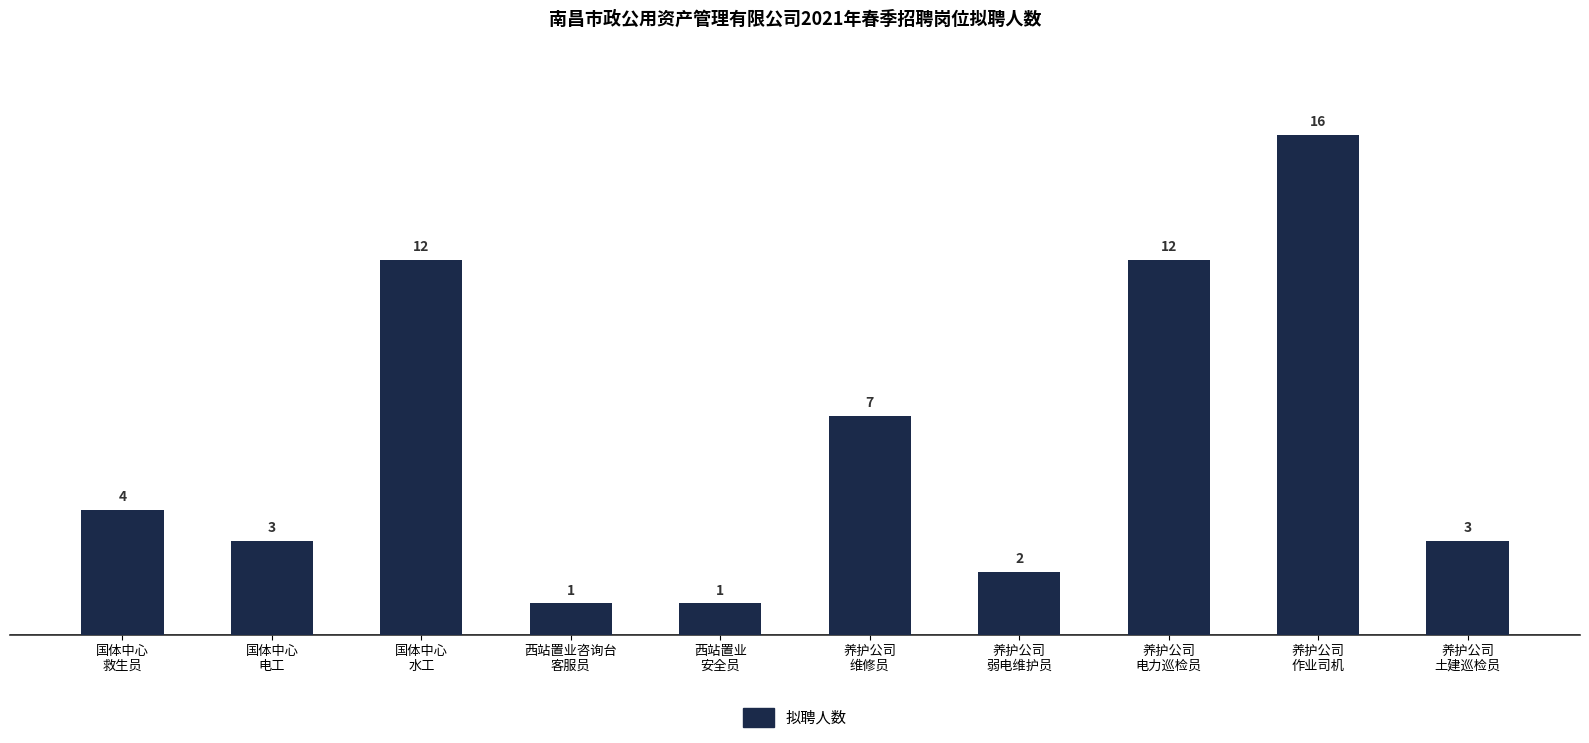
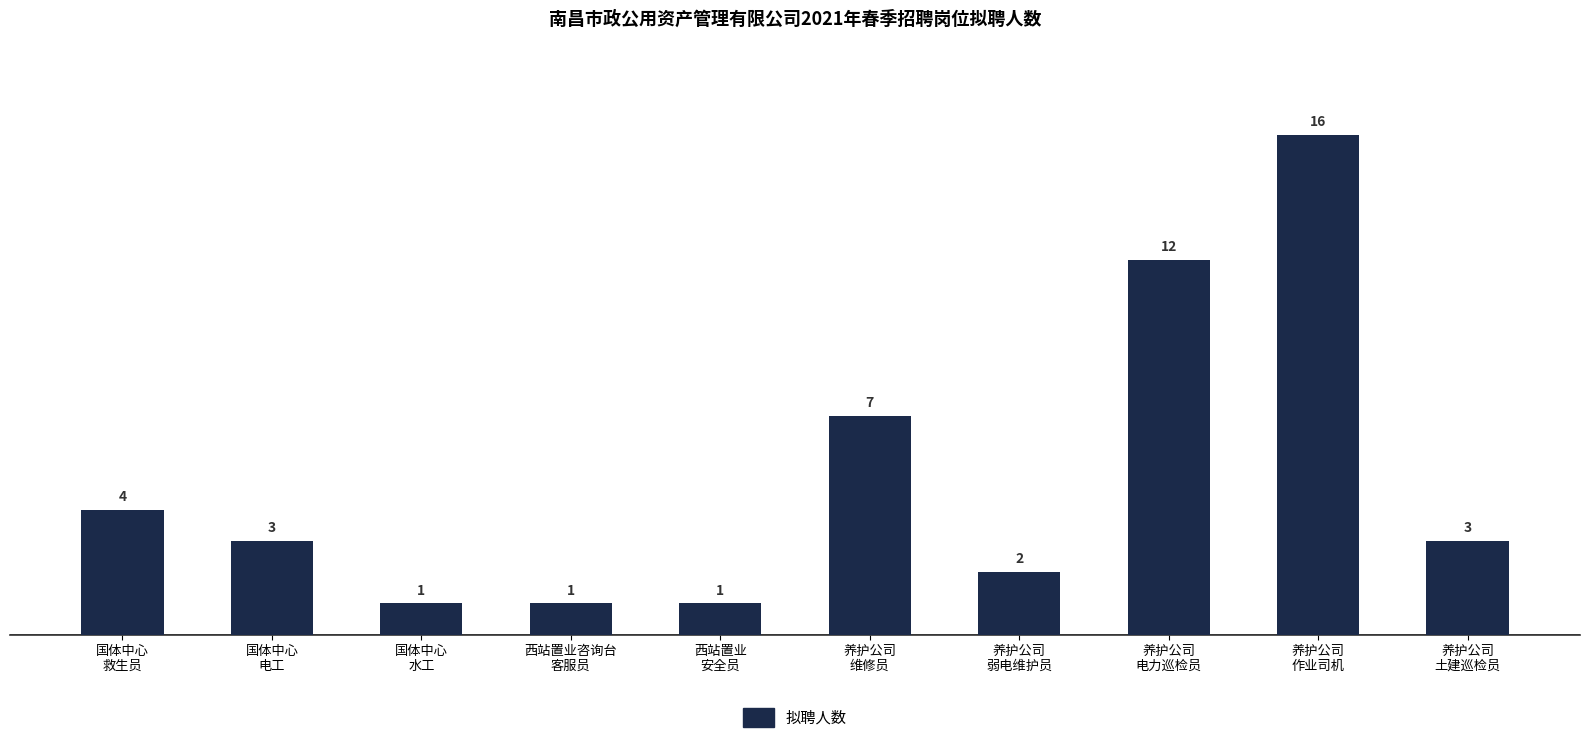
国体中心 水工: 12 -> 1
